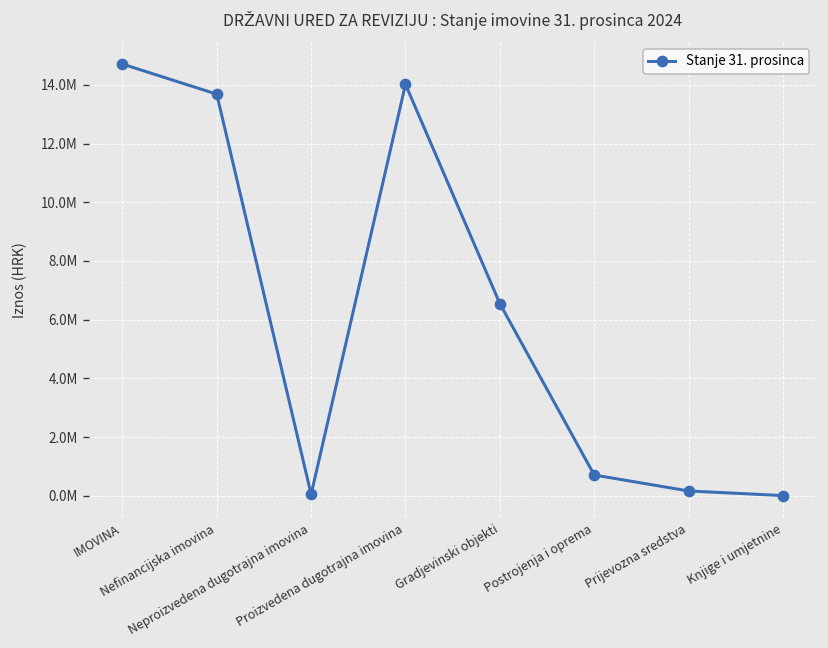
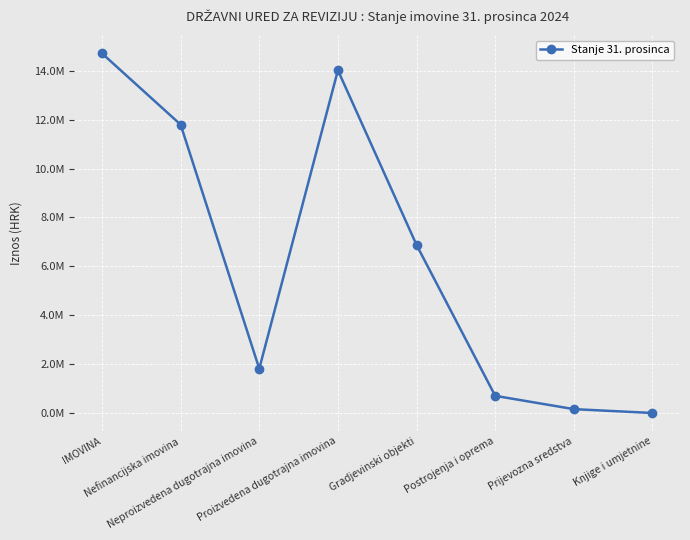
Nefinancijska imovina: 13700000 -> 11800000
Neproizvedena dugotrajna imovina: 0 -> 1800000
Gradjevinski objekti: 6500000 -> 6900000
